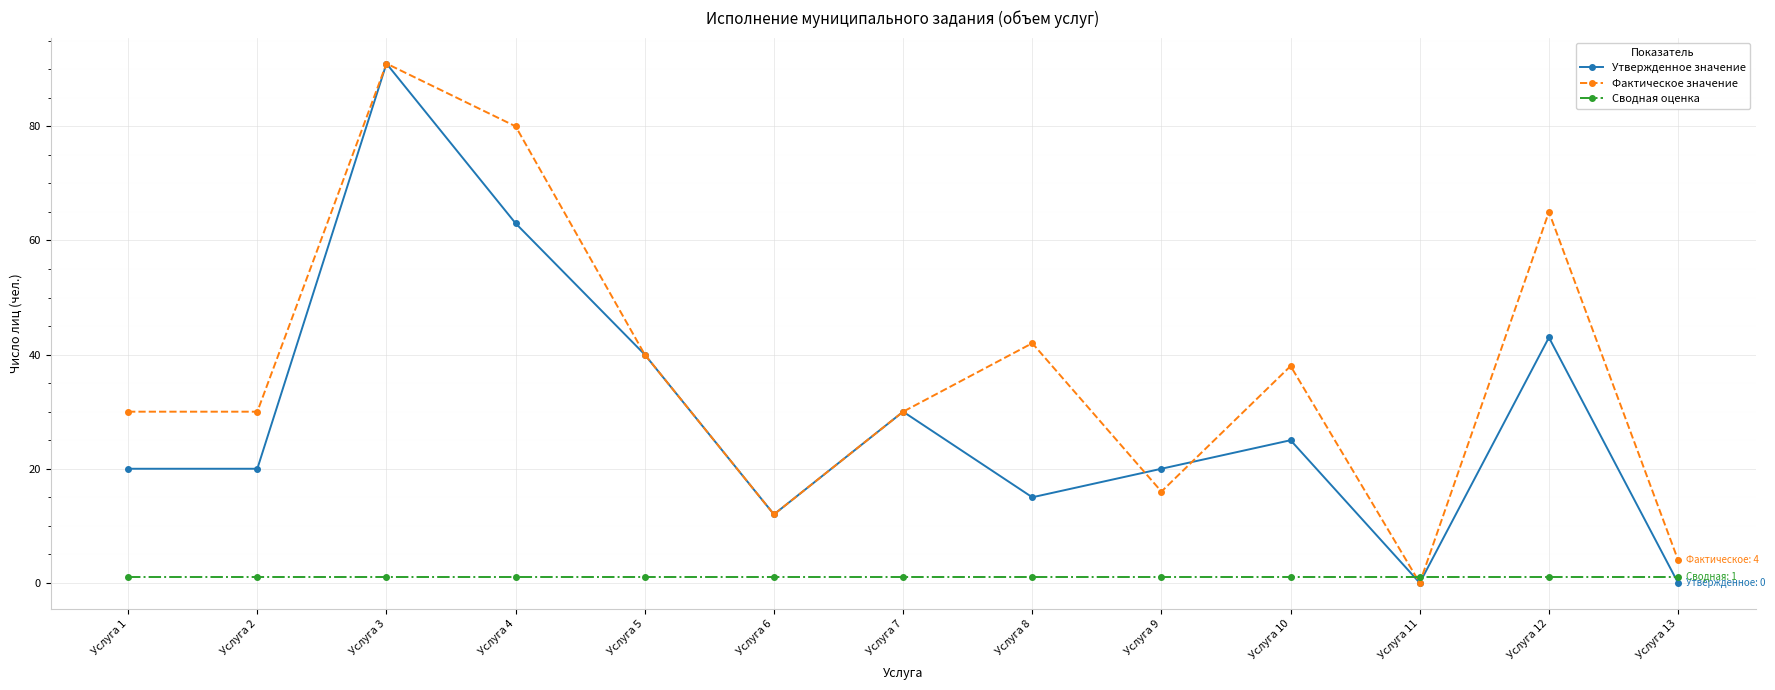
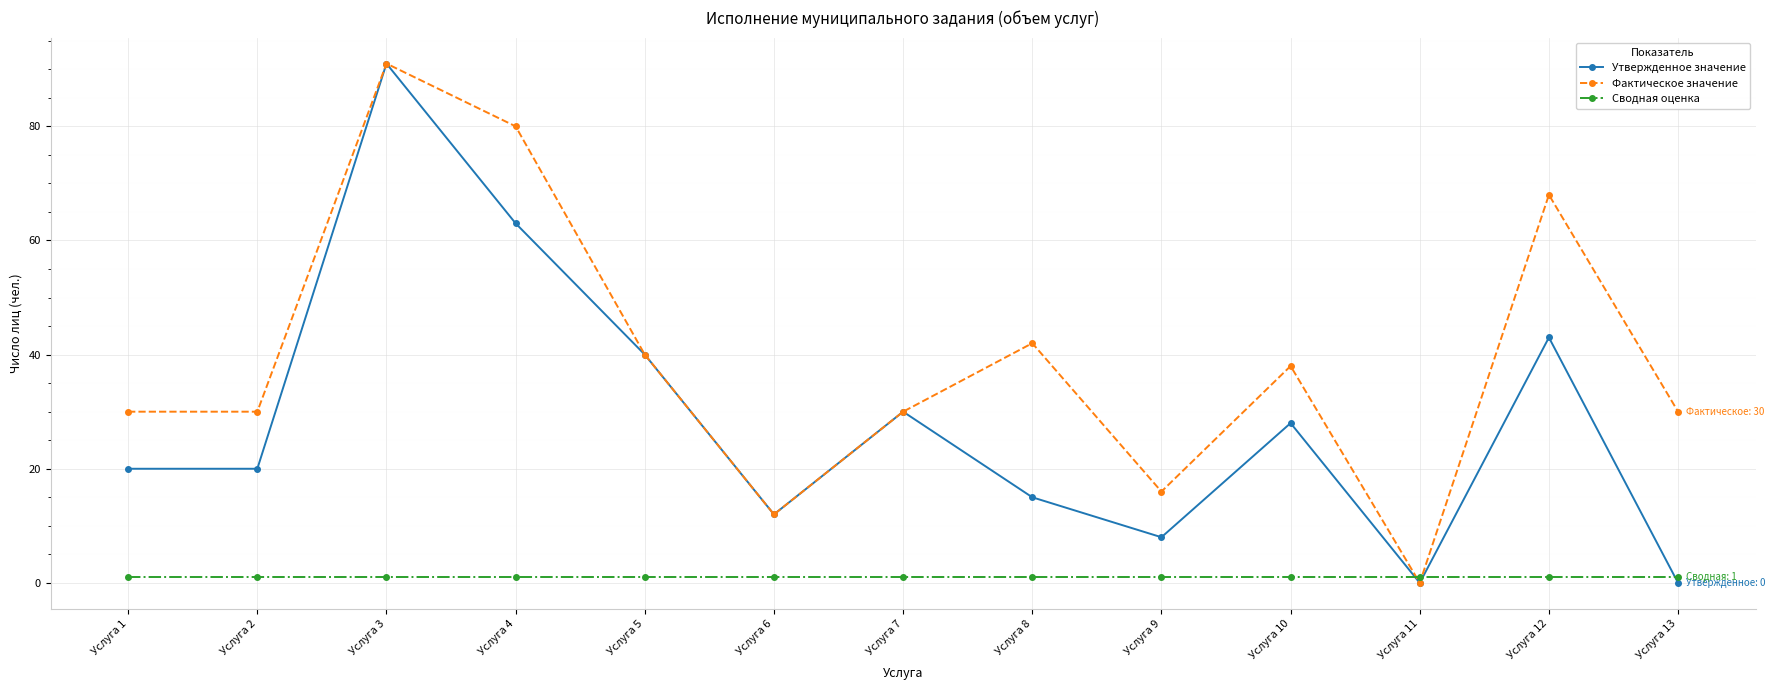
Утвержденное значение, Услуга 9: 20 -> 8
Утвержденное значение, Услуга 10: 25 -> 28
Фактическое значение, Услуга 12: 65 -> 68
Фактическое значение, Услуга 13: 4 -> 30
